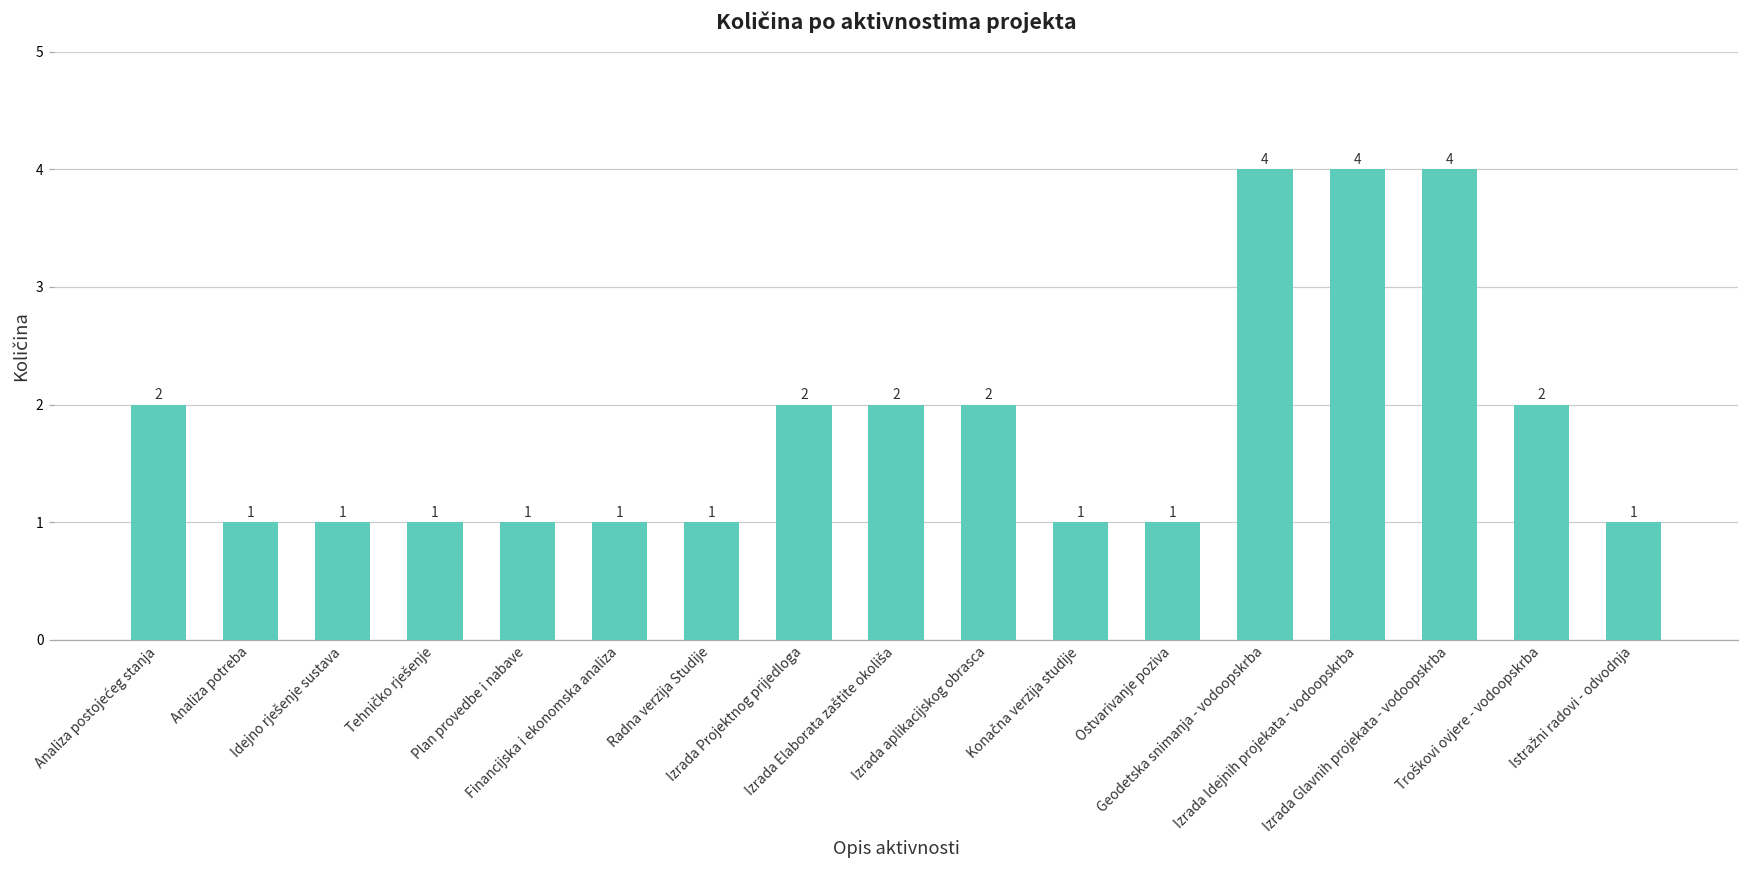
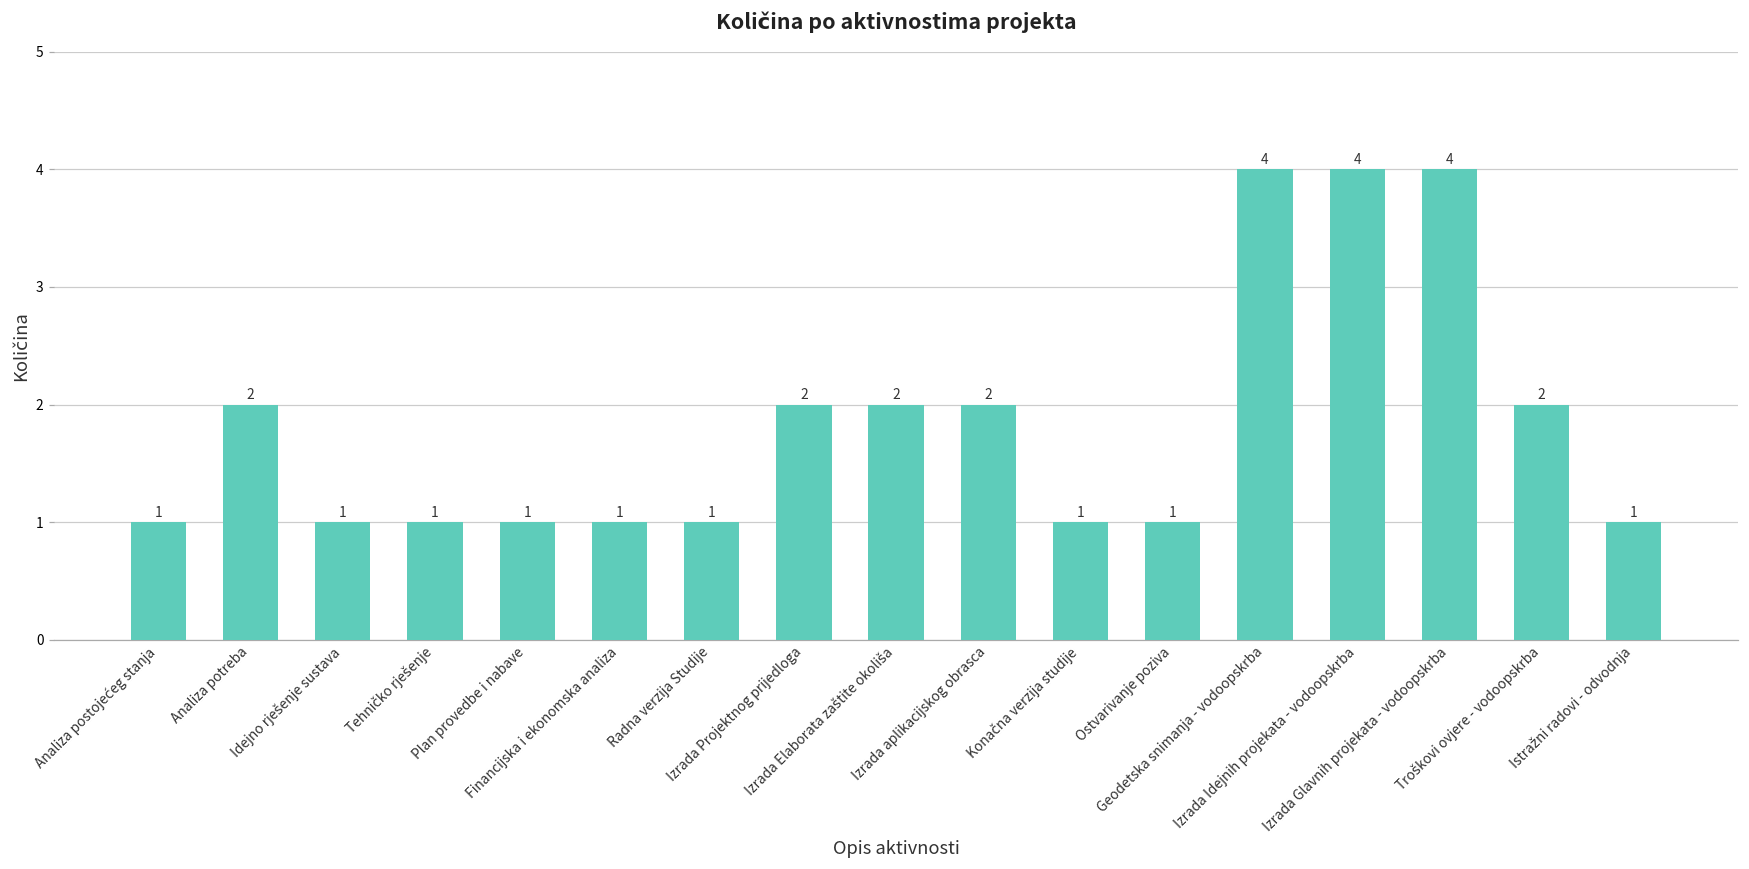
Analiza postojećeg stanja: 2 -> 1
Analiza potreba: 1 -> 2
